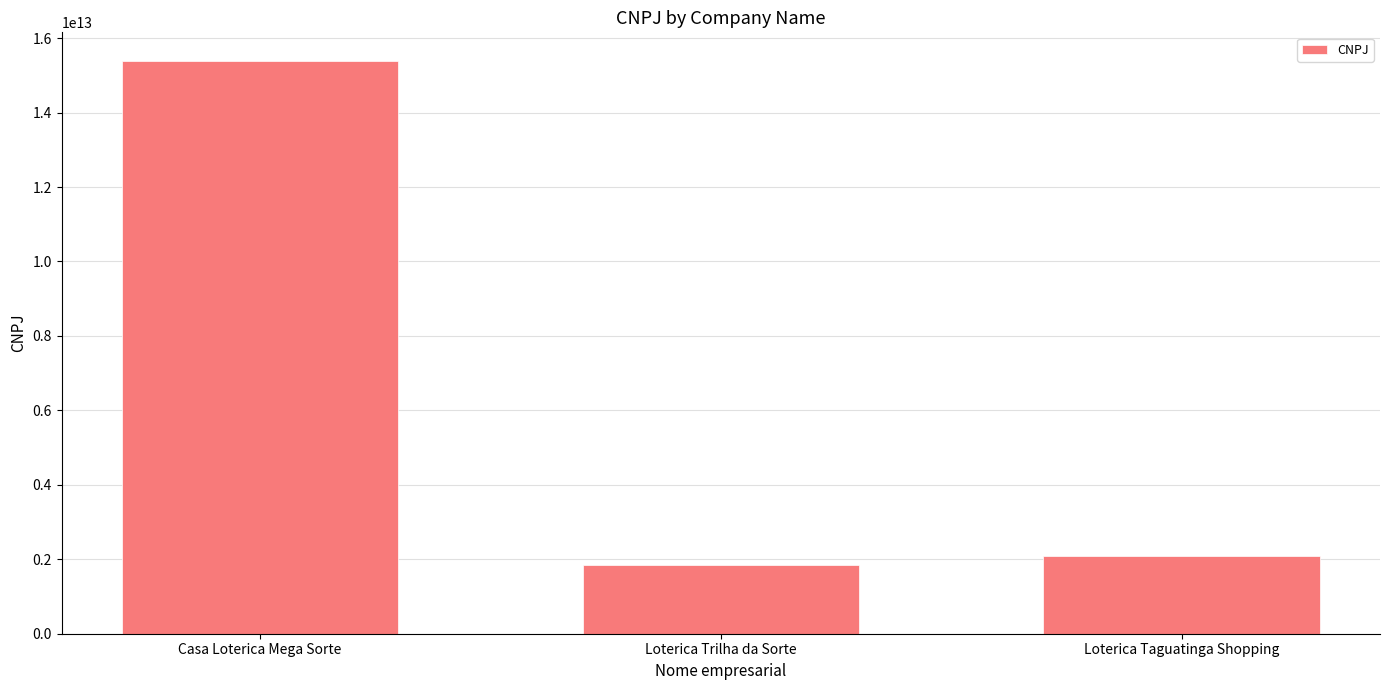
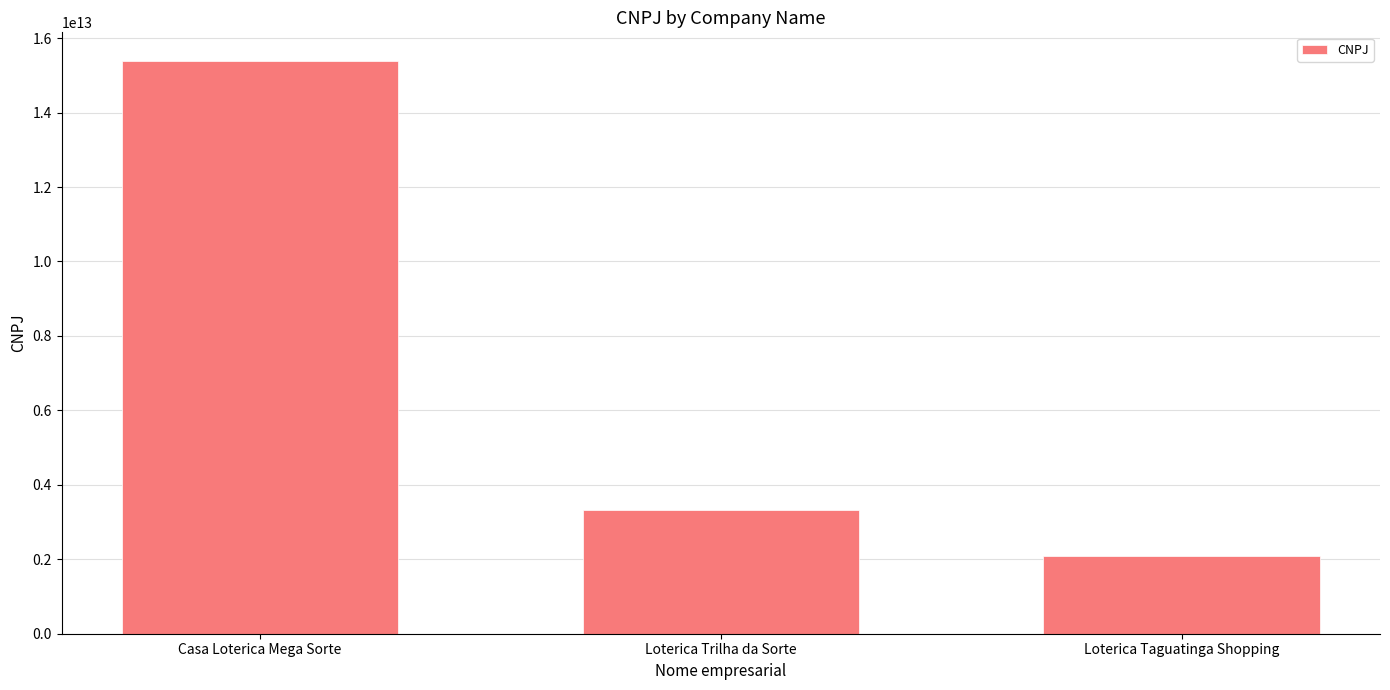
Loterica Trilha da Sorte: 1800000000000 -> 3300000000000
